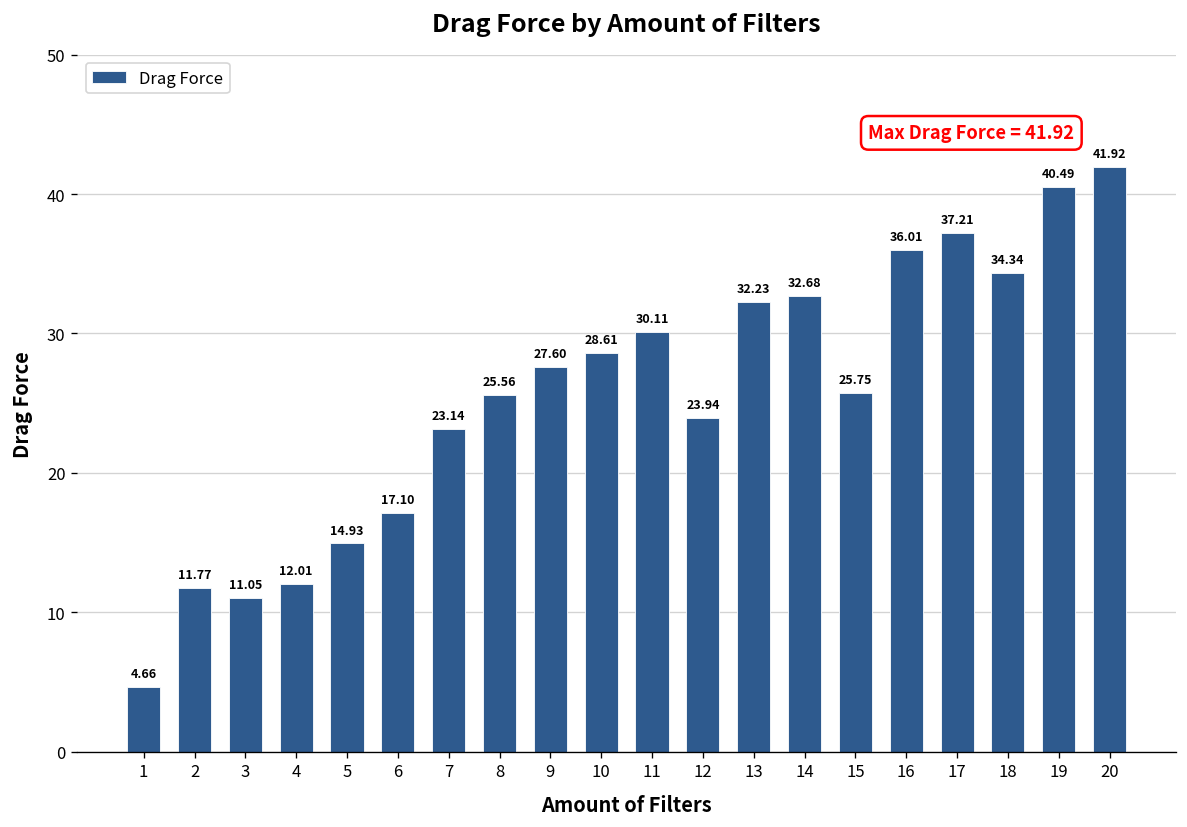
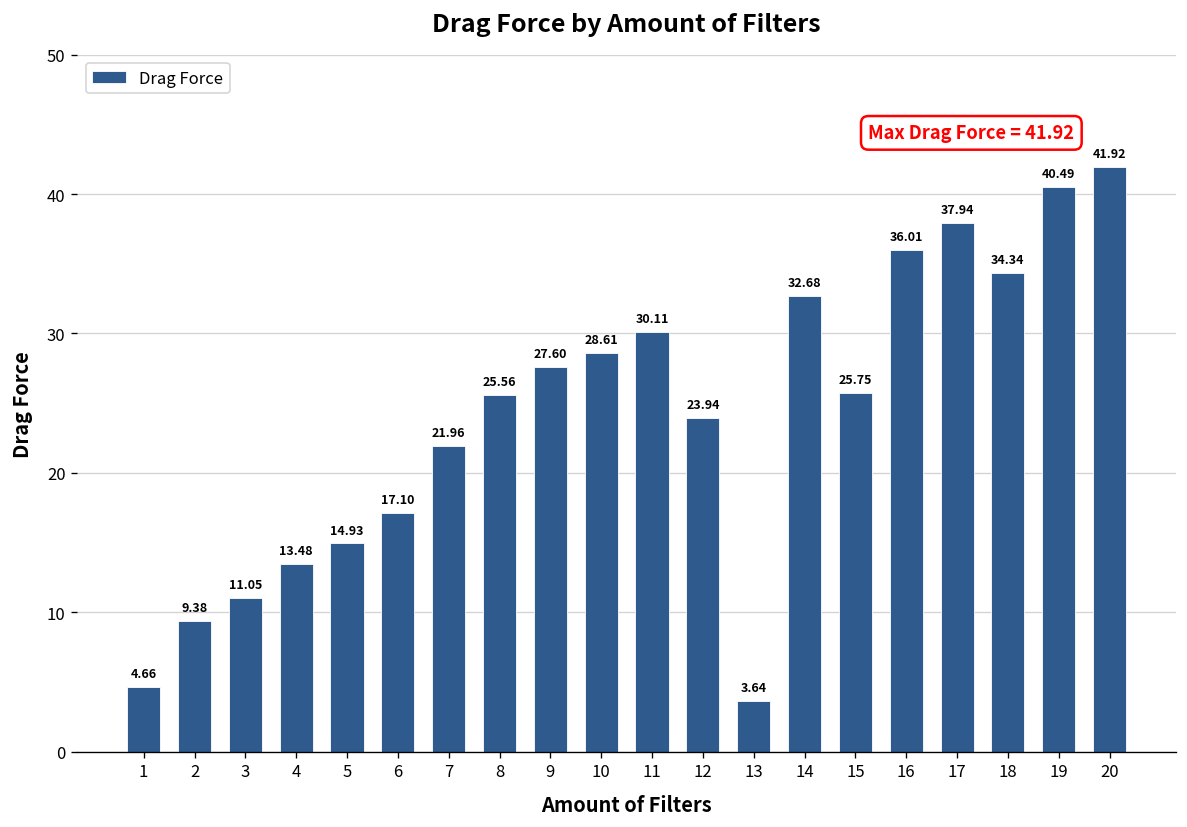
2: 11.77 -> 9.38
4: 12.01 -> 13.48
7: 23.14 -> 21.96
13: 32.23 -> 3.64
17: 37.21 -> 37.94
